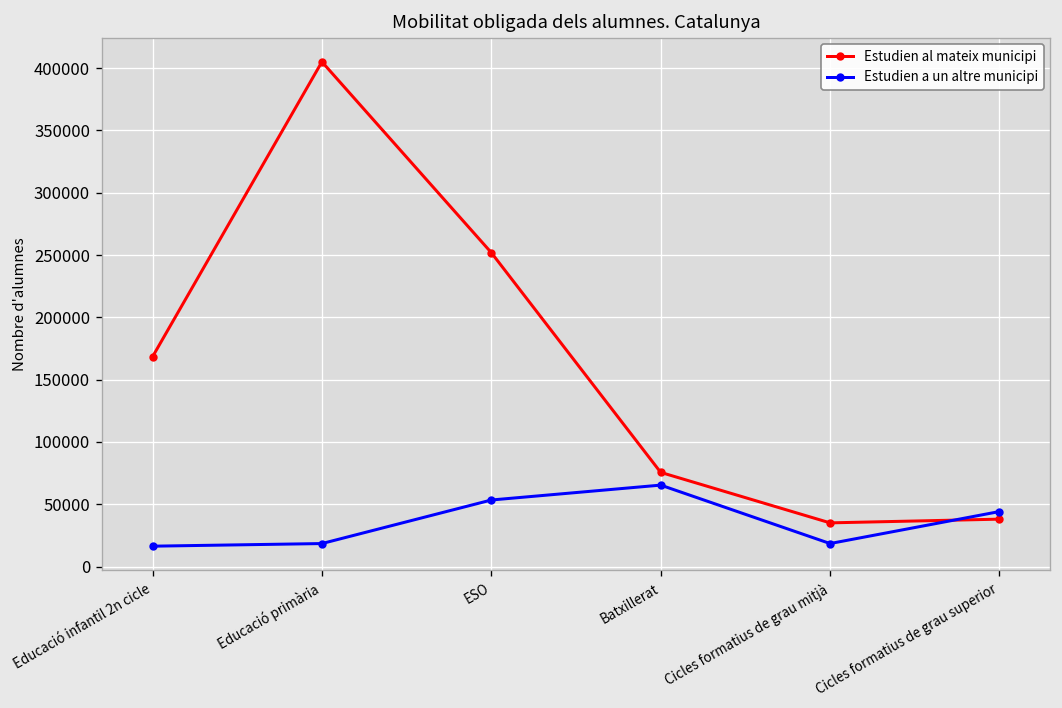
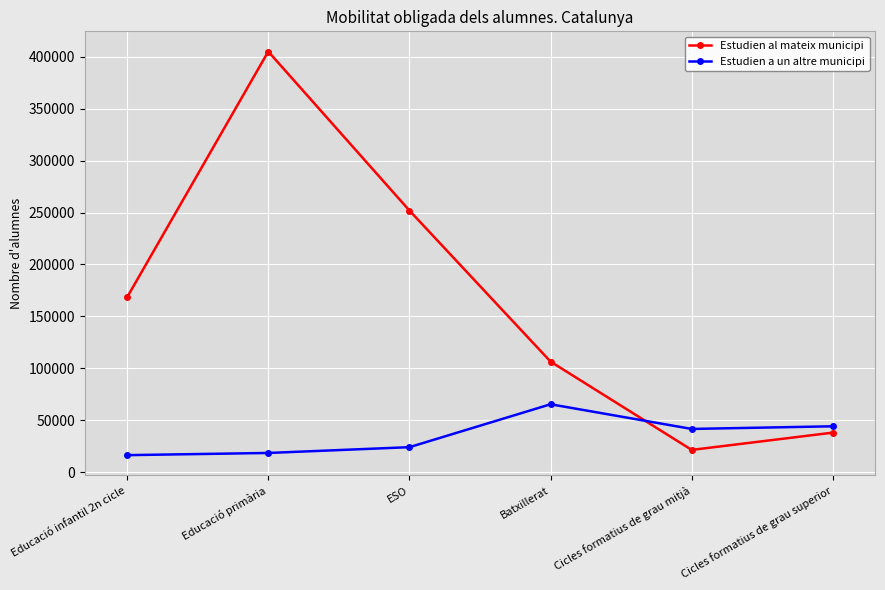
Estudien a un altre municipi, ESO: 53000 -> 24000
Estudien al mateix municipi, Batxillerat: 76000 -> 106000
Estudien al mateix municipi, Cicles formatius de grau mitjà: 35000 -> 21000
Estudien a un altre municipi, Cicles formatius de grau mitjà: 18000 -> 42000
